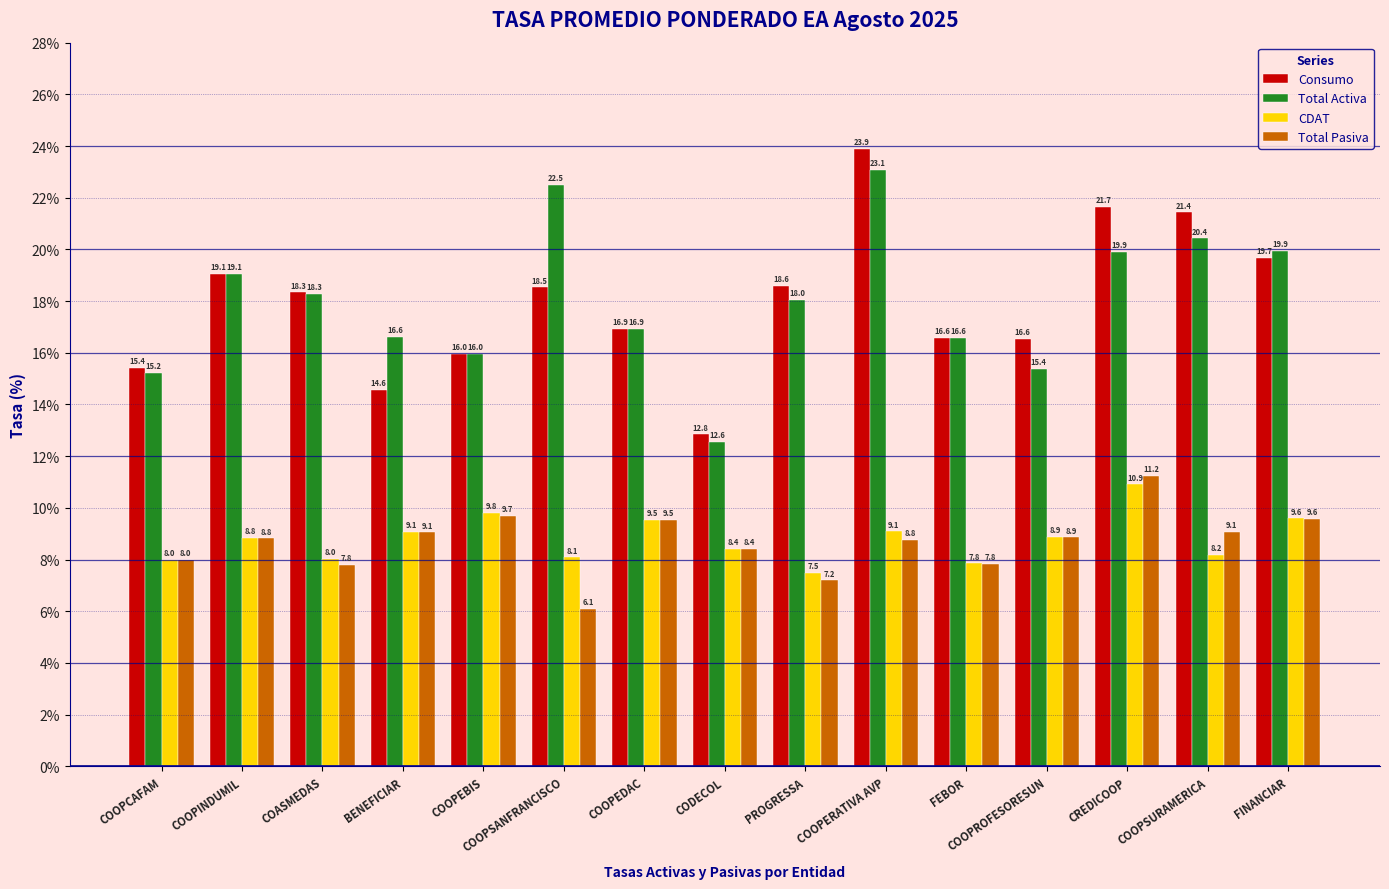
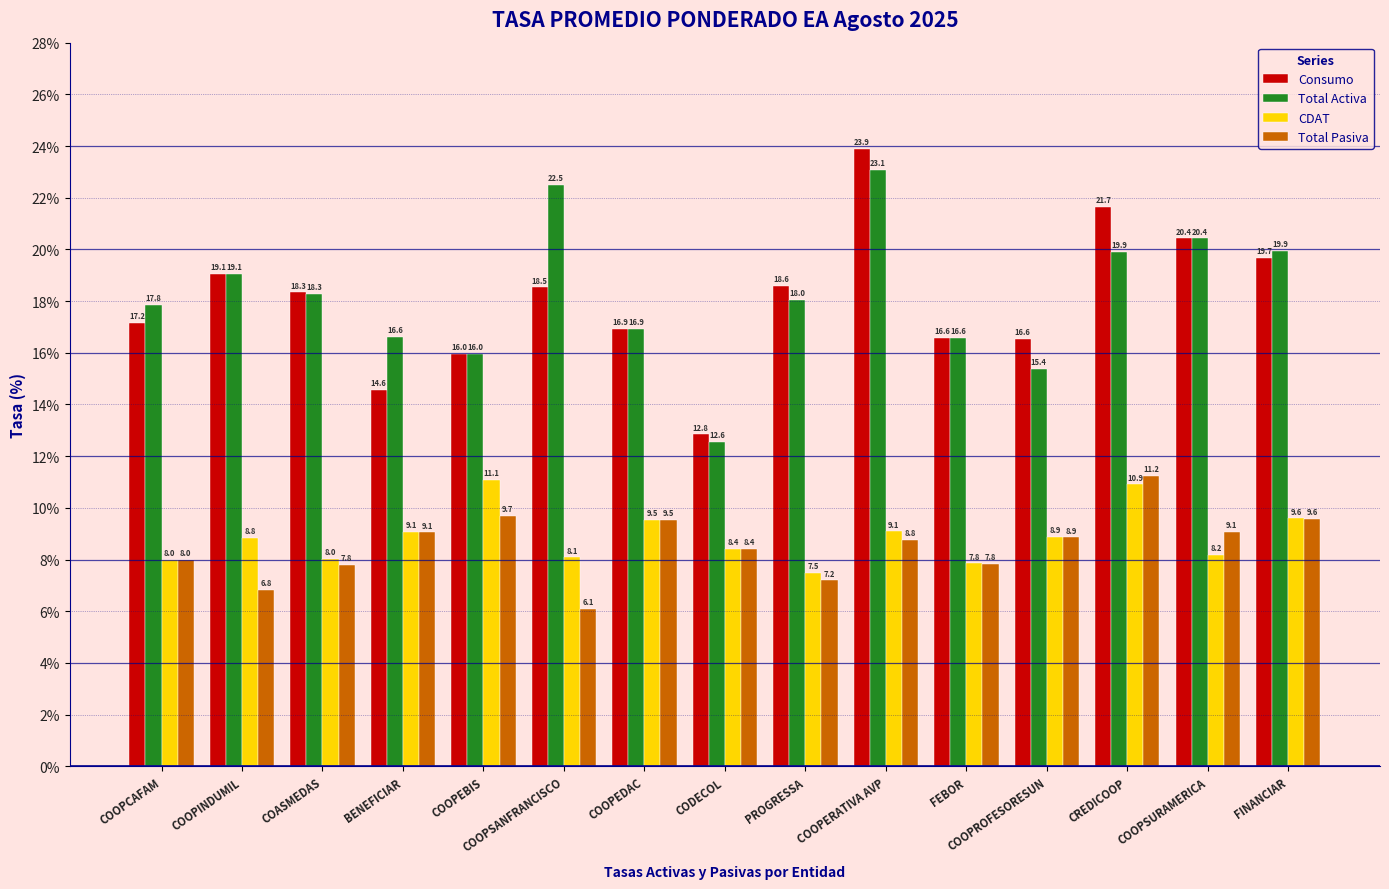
Consumo, COOPCAFAM: 15.4 -> 17.2
Total Activa, COOPCAFAM: 15.2 -> 17.8
Total Pasiva, COOPINDUMIL: 8.8 -> 6.8
CDAT, COOPEBIS: 9.8 -> 11.1
Consumo, COOPSURAMERICA: 21.4 -> 20.4
